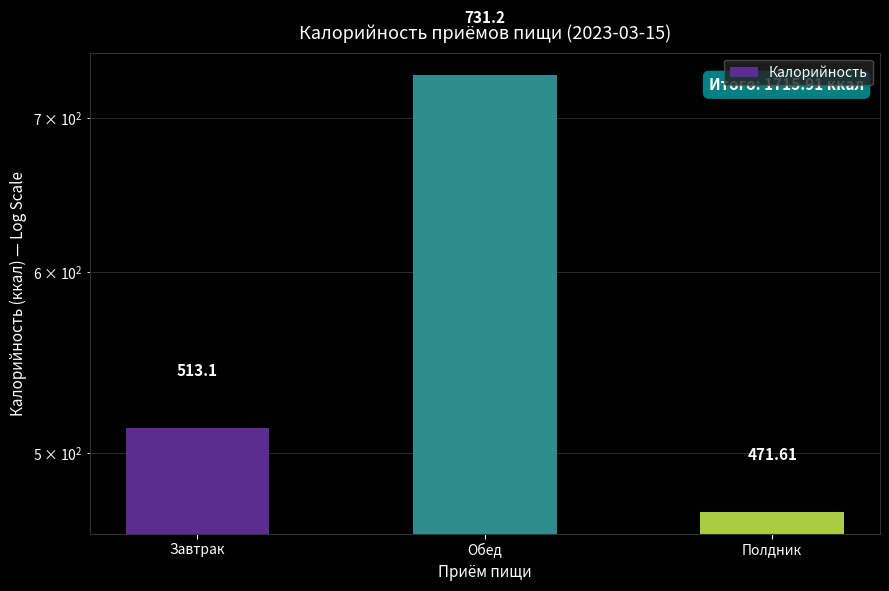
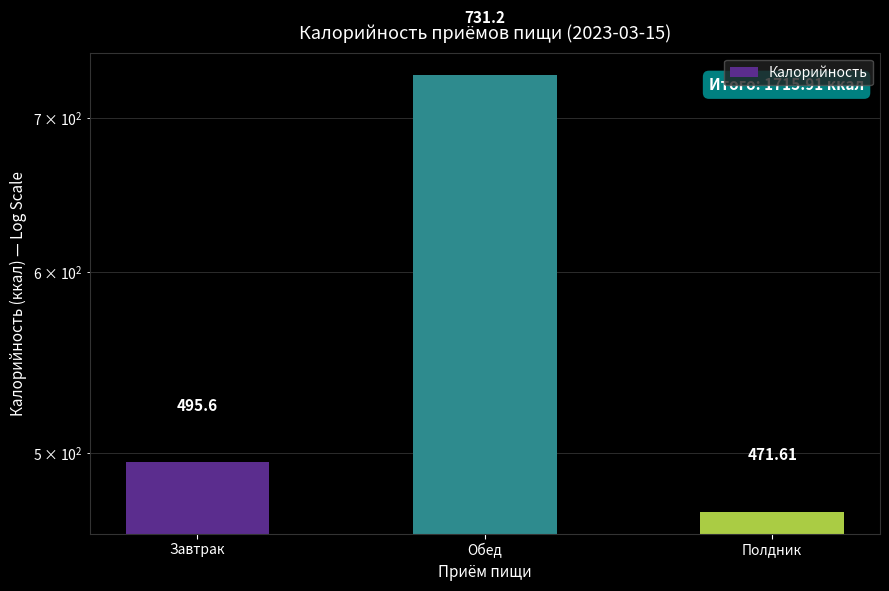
Завтрак: 513.1 -> 495.6
